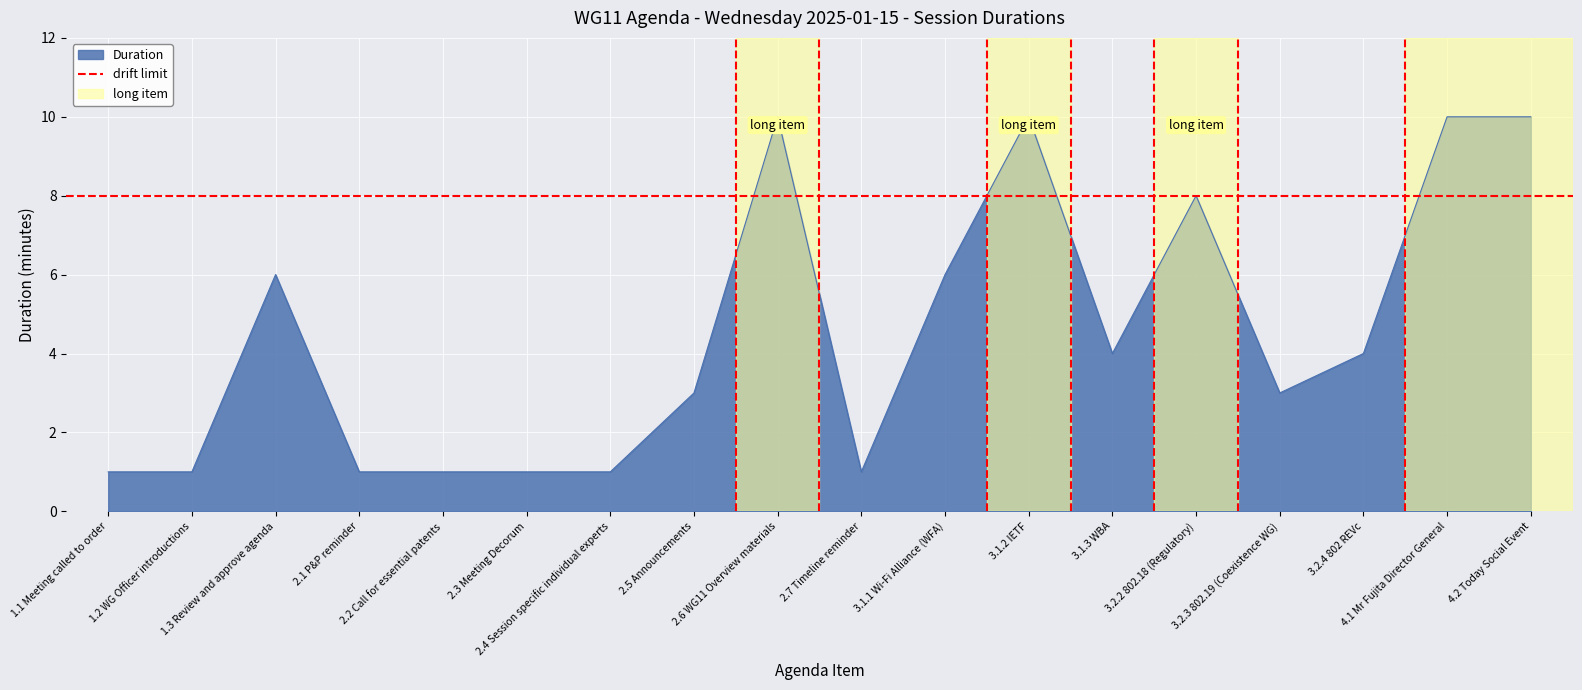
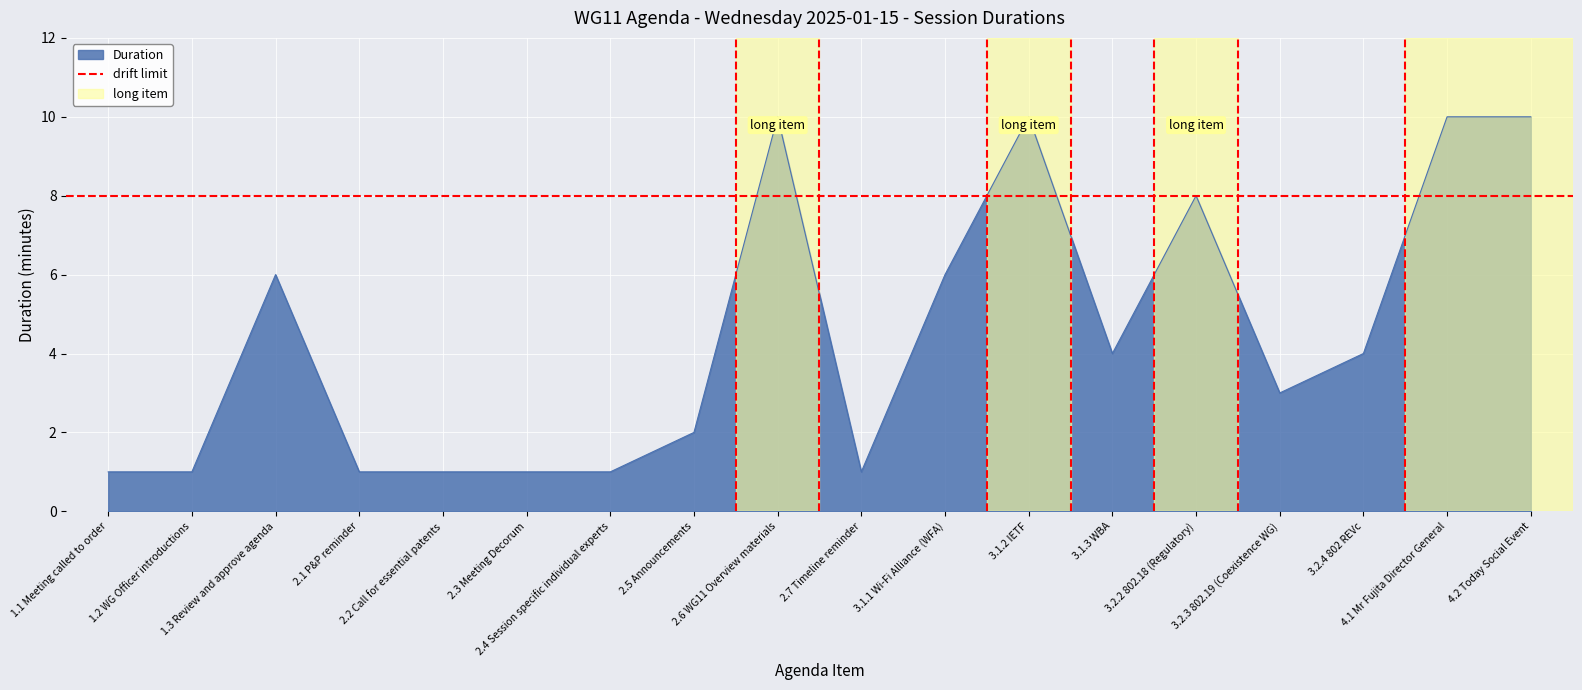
2.5 Announcements: 3 -> 2
